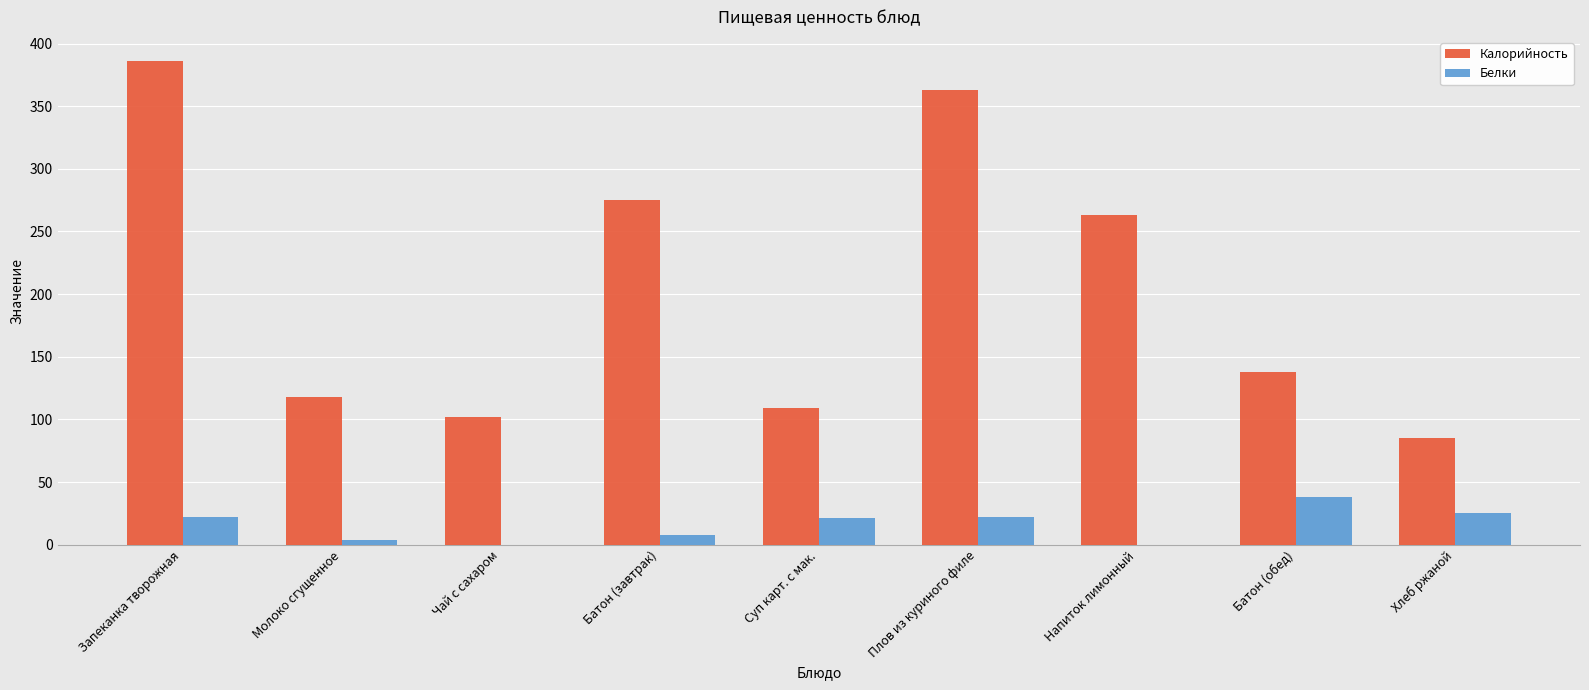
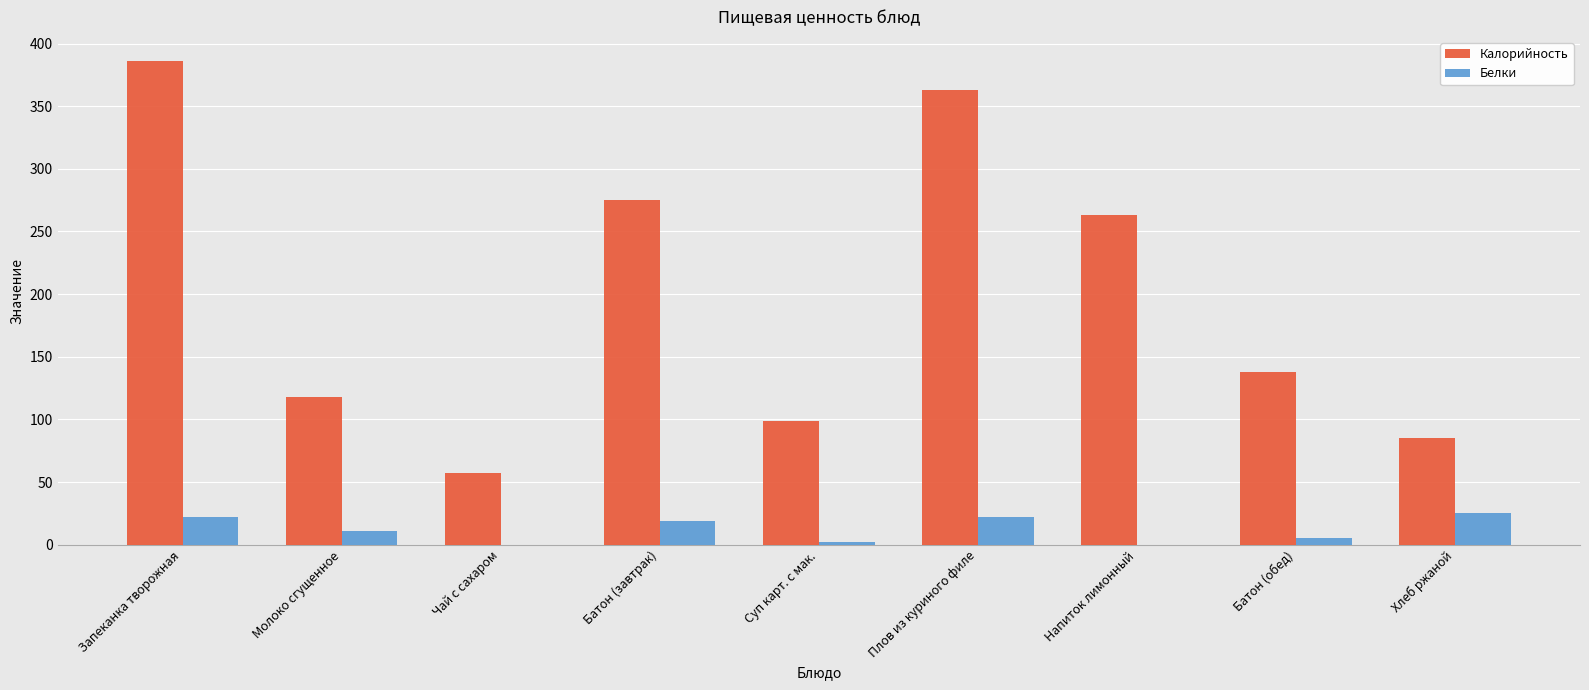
Белки, Молоко сгущенное: 4 -> 11
Калорийность, Чай с сахаром: 102 -> 57
Белки, Батон (завтрак): 8 -> 19
Калорийность, Суп карт. с мак.: 109 -> 99
Белки, Суп карт. с мак.: 21 -> 2
Белки, Батон (обед): 38 -> 5
